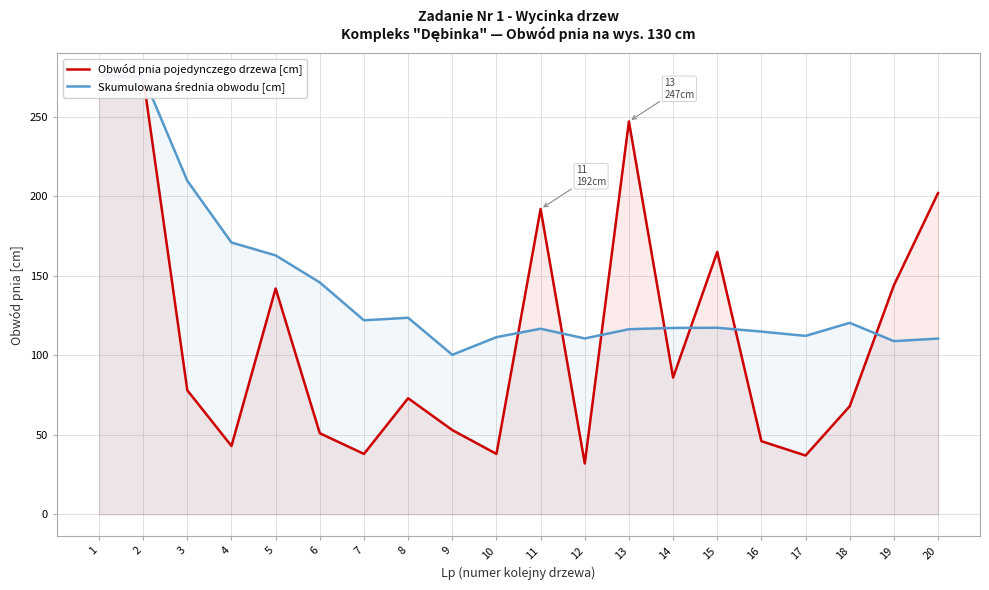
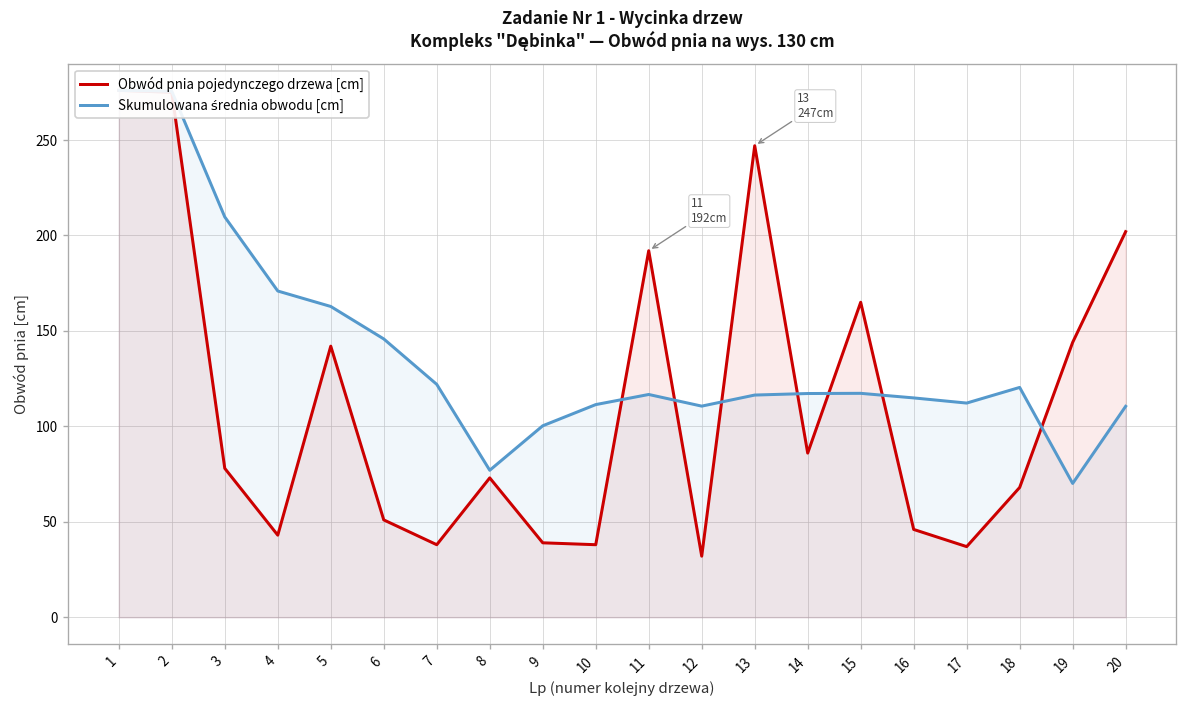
Skumulowana średnia obwodu [cm], 8: 124 -> 77
Obwód pnia pojedynczego drzewa [cm], 9: 53 -> 39
Skumulowana średnia obwodu [cm], 19: 109 -> 70
